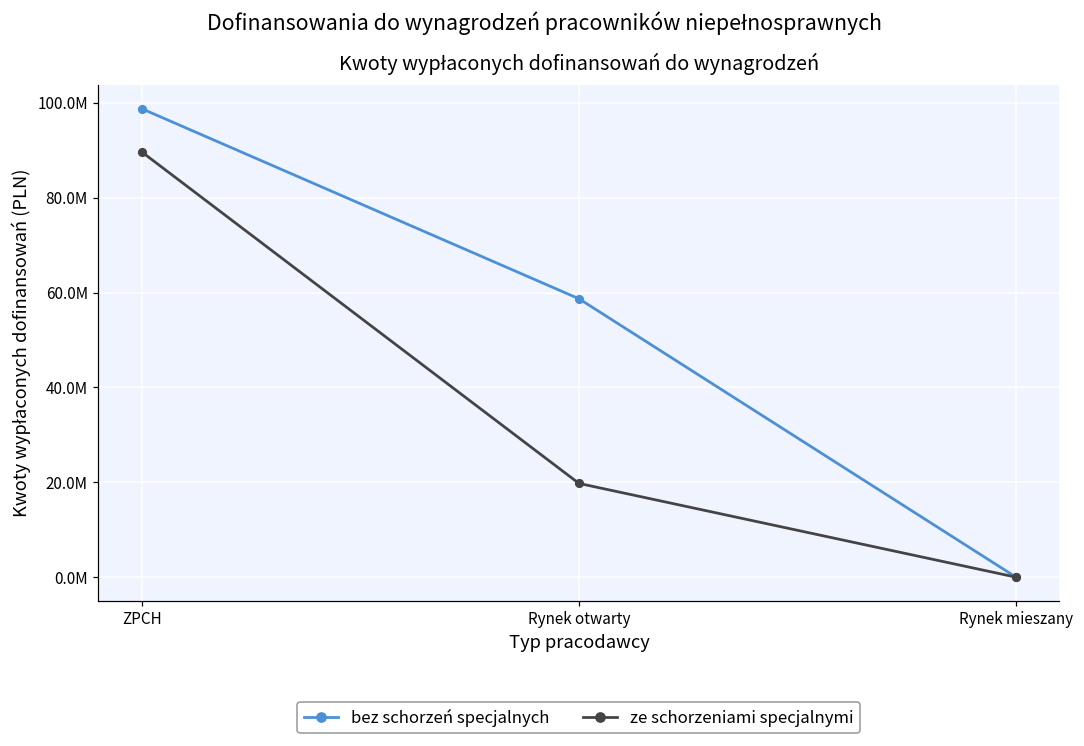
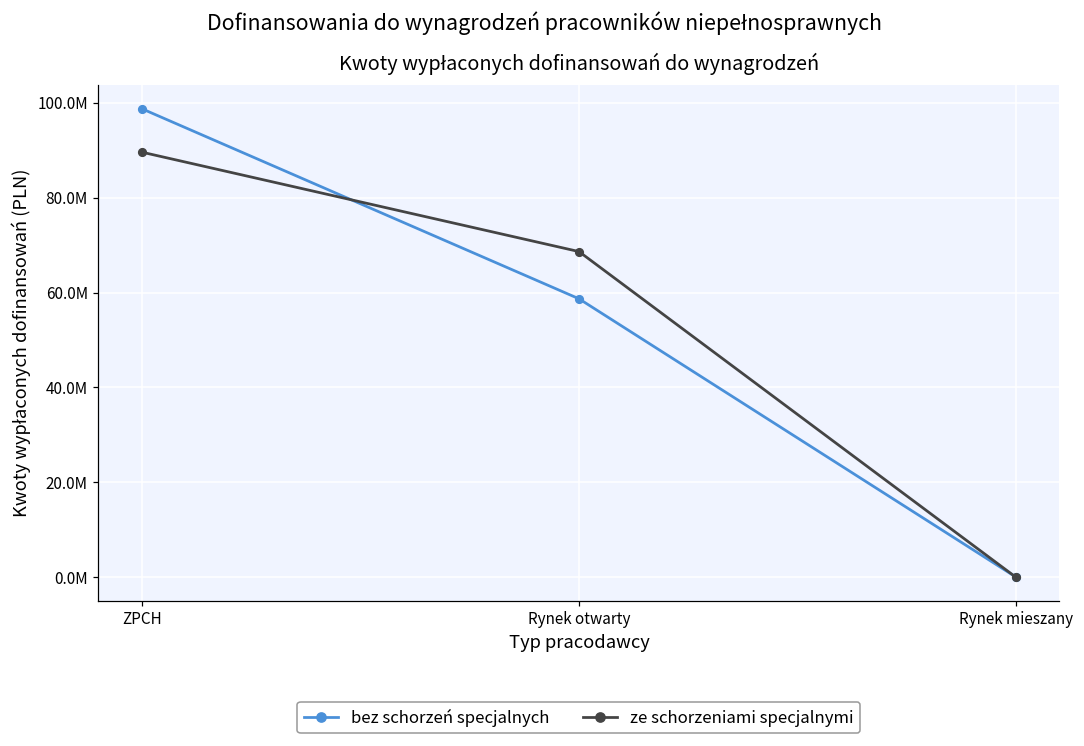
ze schorzeniami specjalnymi, Rynek otwarty: 20000000 -> 69000000
